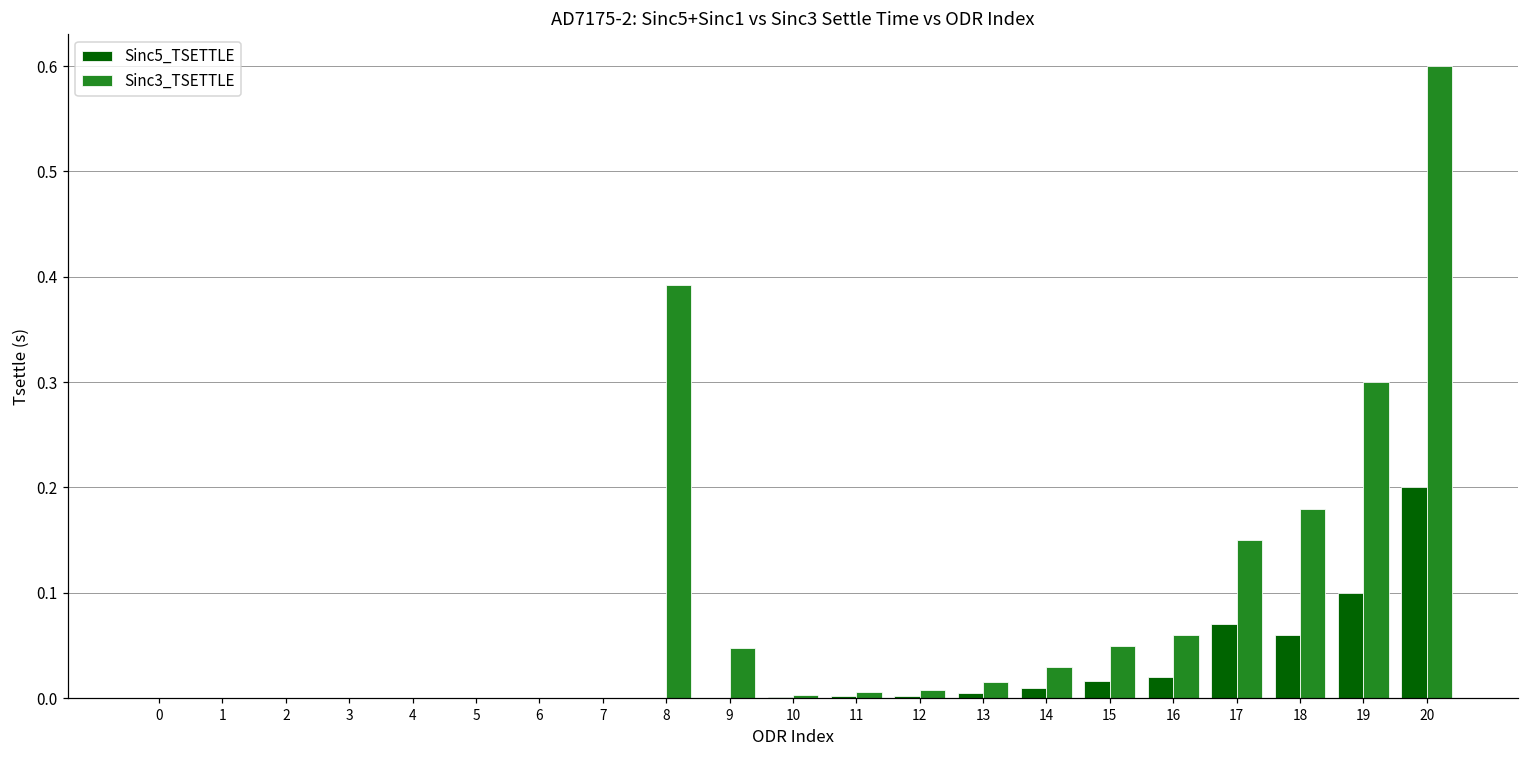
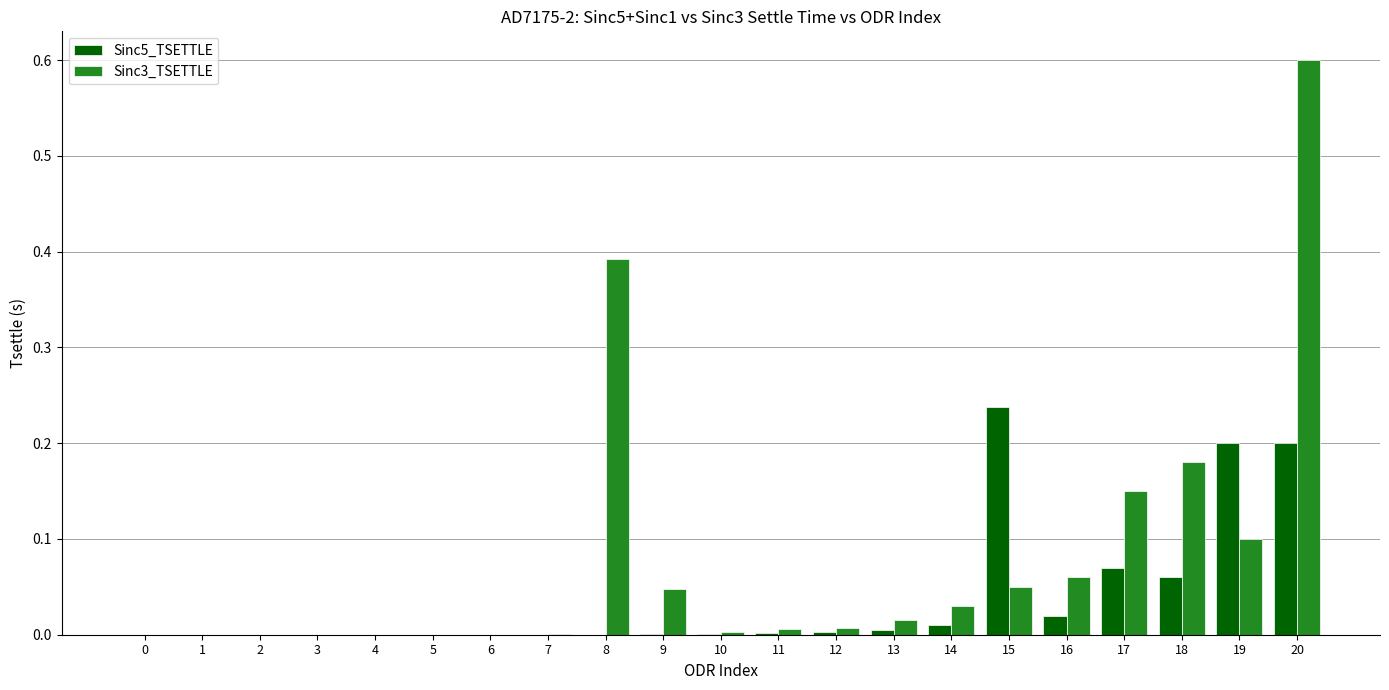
Sinc5_TSETTLE, 15: 0.02 -> 0.24
Sinc5_TSETTLE, 19: 0.1 -> 0.2
Sinc3_TSETTLE, 19: 0.3 -> 0.1
